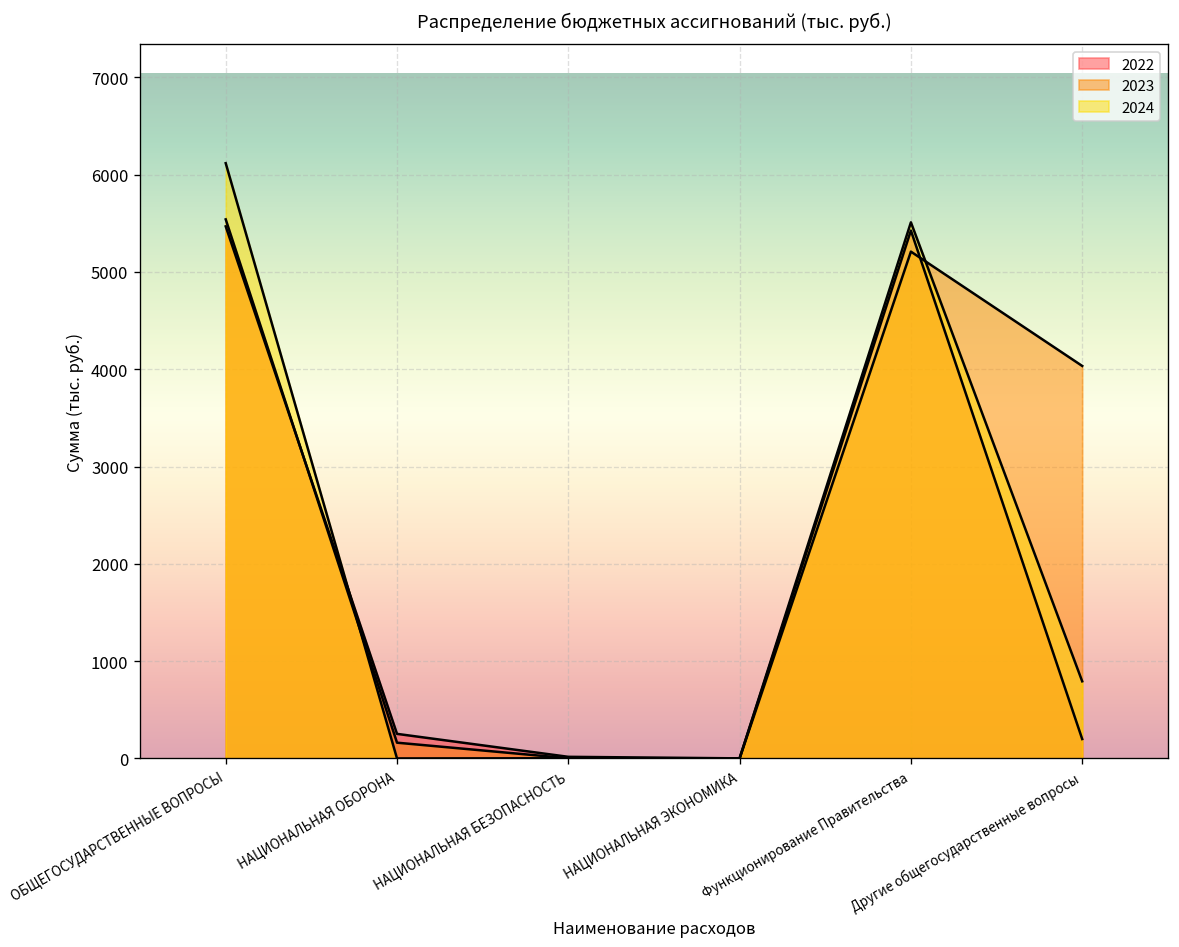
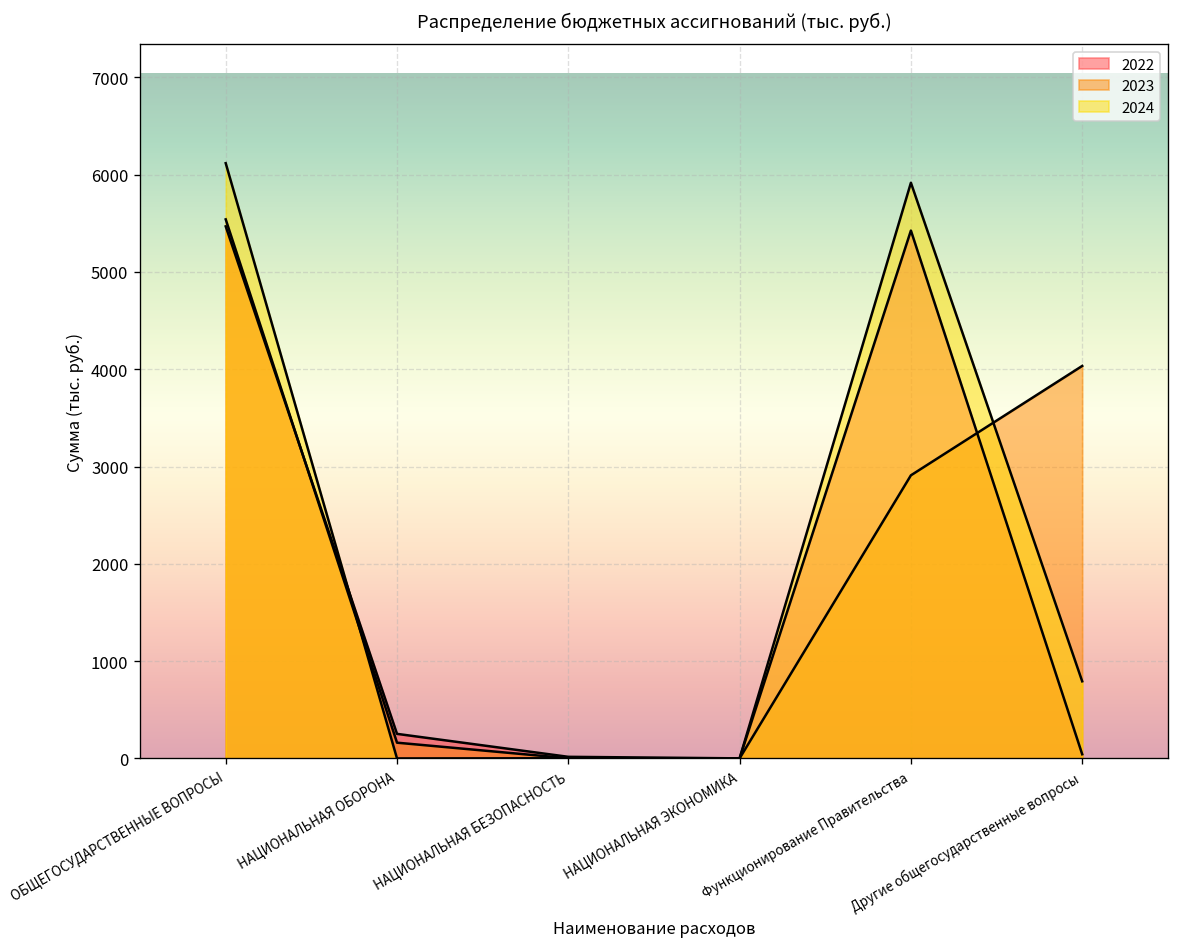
2023, Функционирование Правительства: 5200 -> 2900
2024, Функционирование Правительства: 5500 -> 5900
2022, Другие общегосударственные вопросы: 200 -> 0
